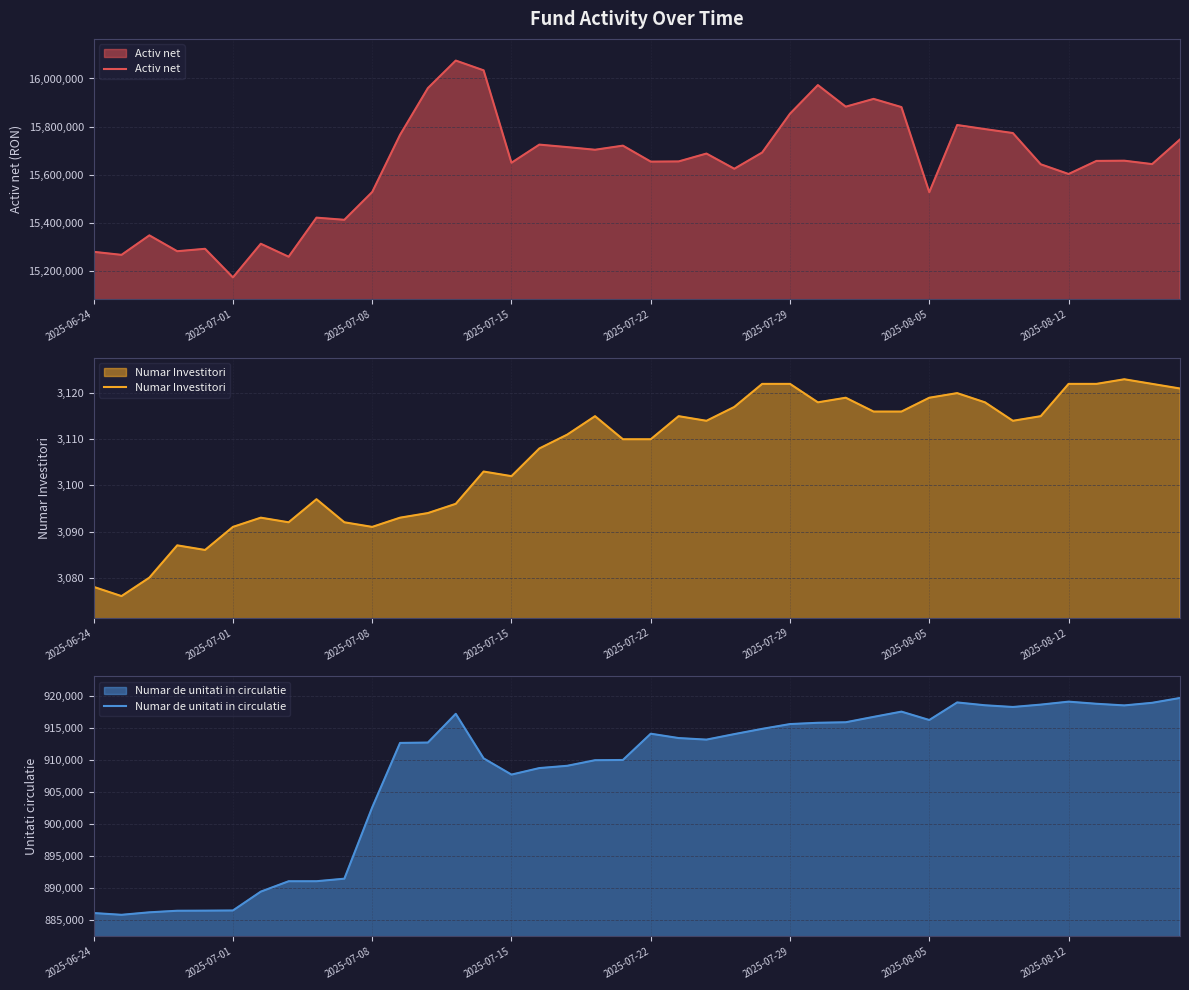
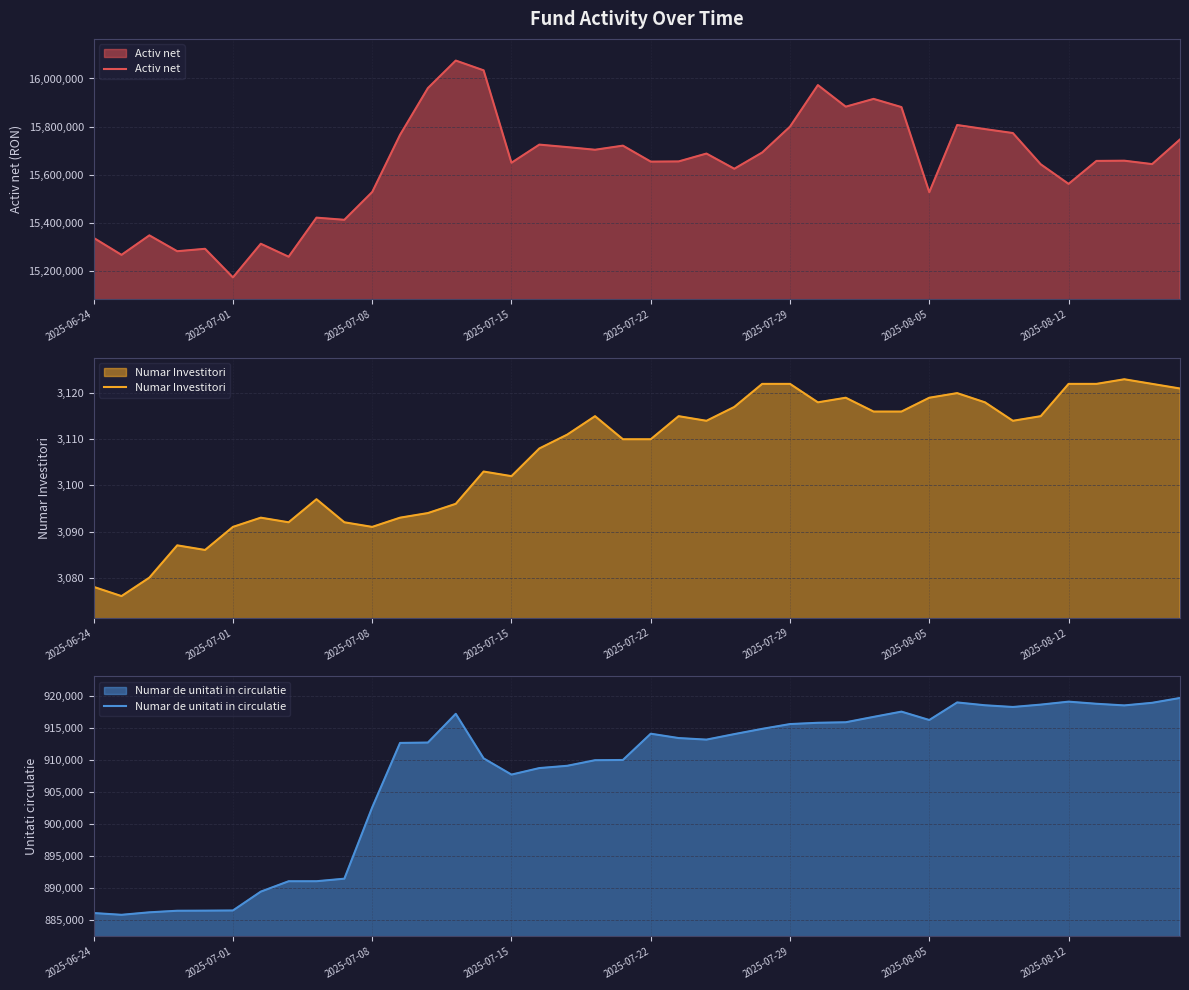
Fund Activity Over Time, 2025-06-24: 15,280,000 -> 15,340,000
Fund Activity Over Time, 2025-07-29: 15,850,000 -> 15,800,000
Fund Activity Over Time, 2025-08-12: 15,600,000 -> 15,560,000
